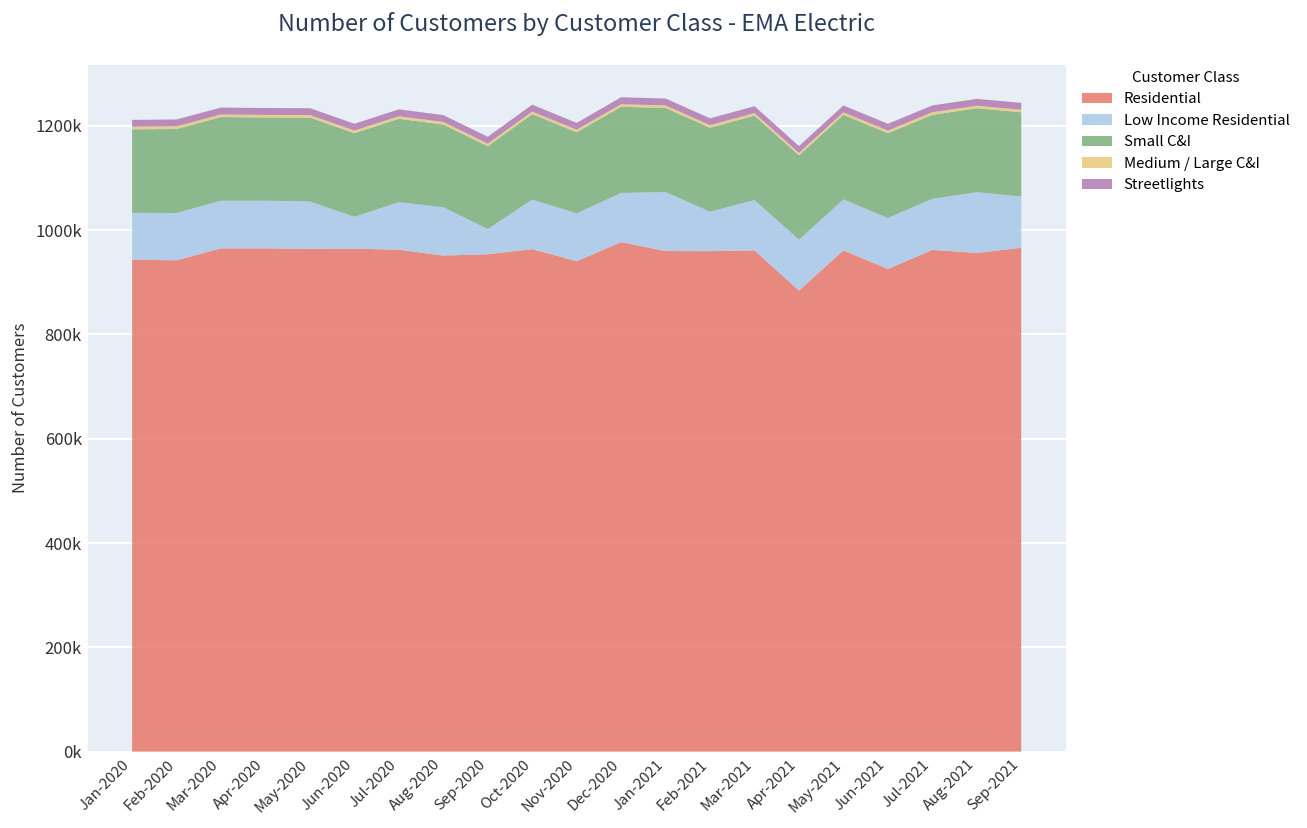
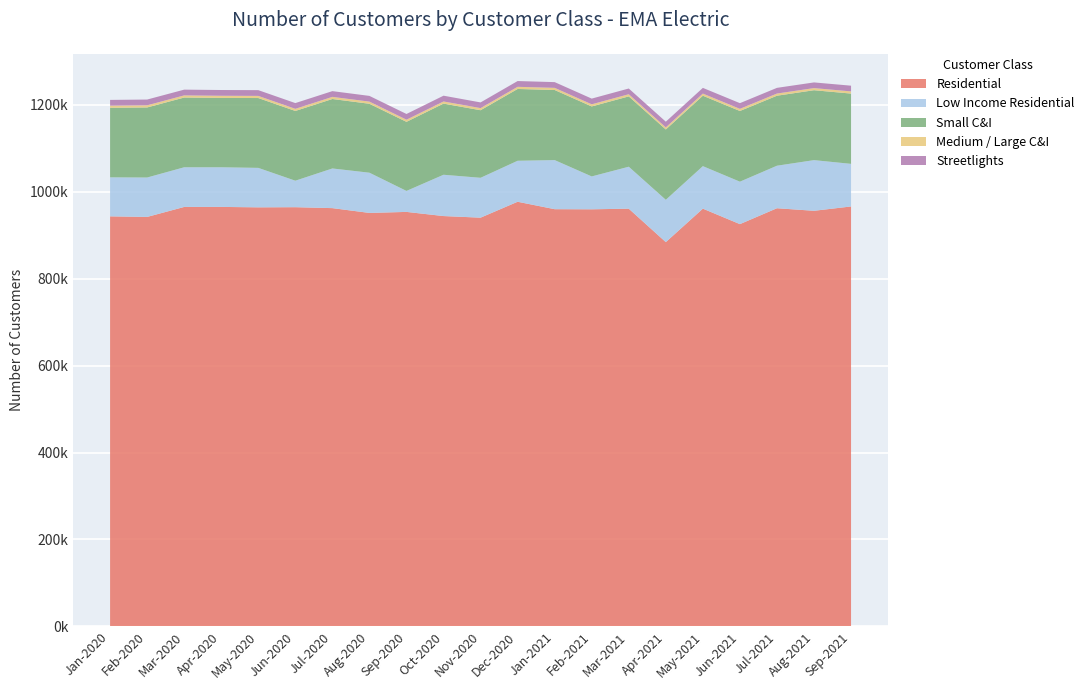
Residential, Oct-2020: 960000 -> 940000
